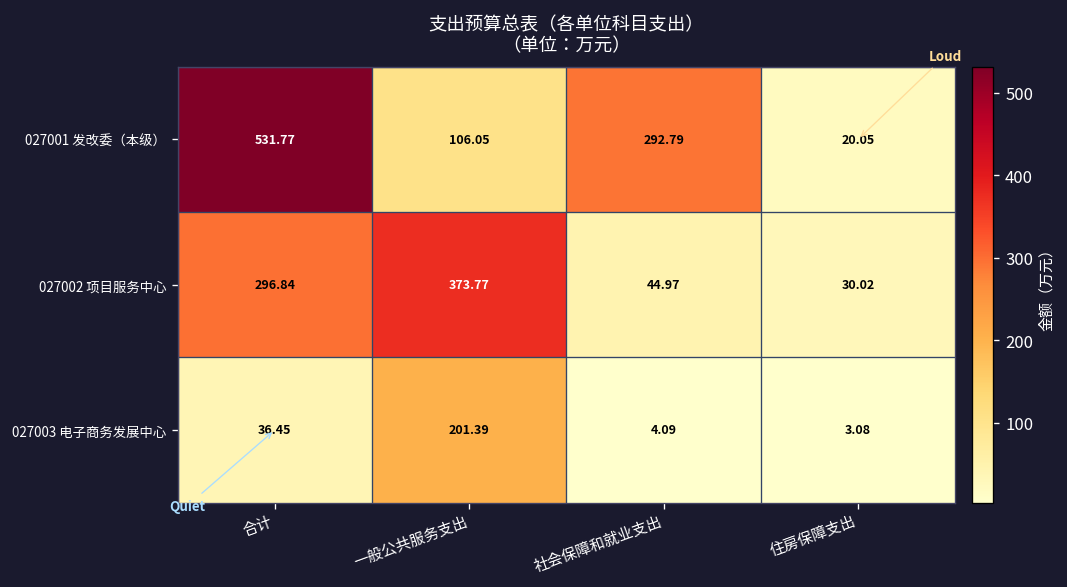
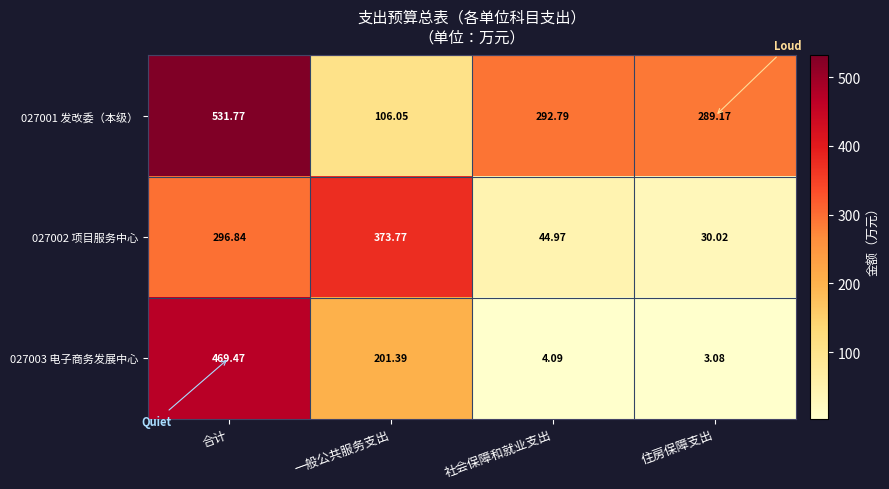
027001 发改委（本级）, 住房保障支出: 20.05 -> 289.17
027003 电子商务发展中心, 合计: 36.45 -> 469.47
